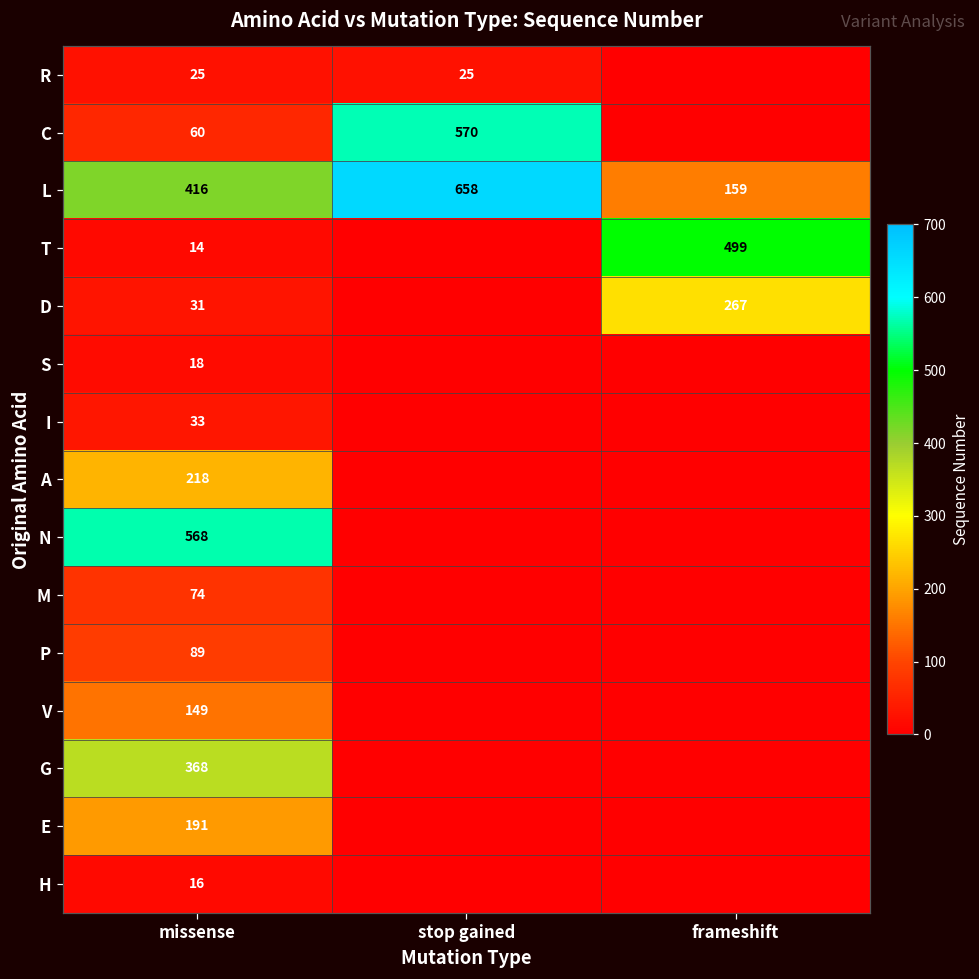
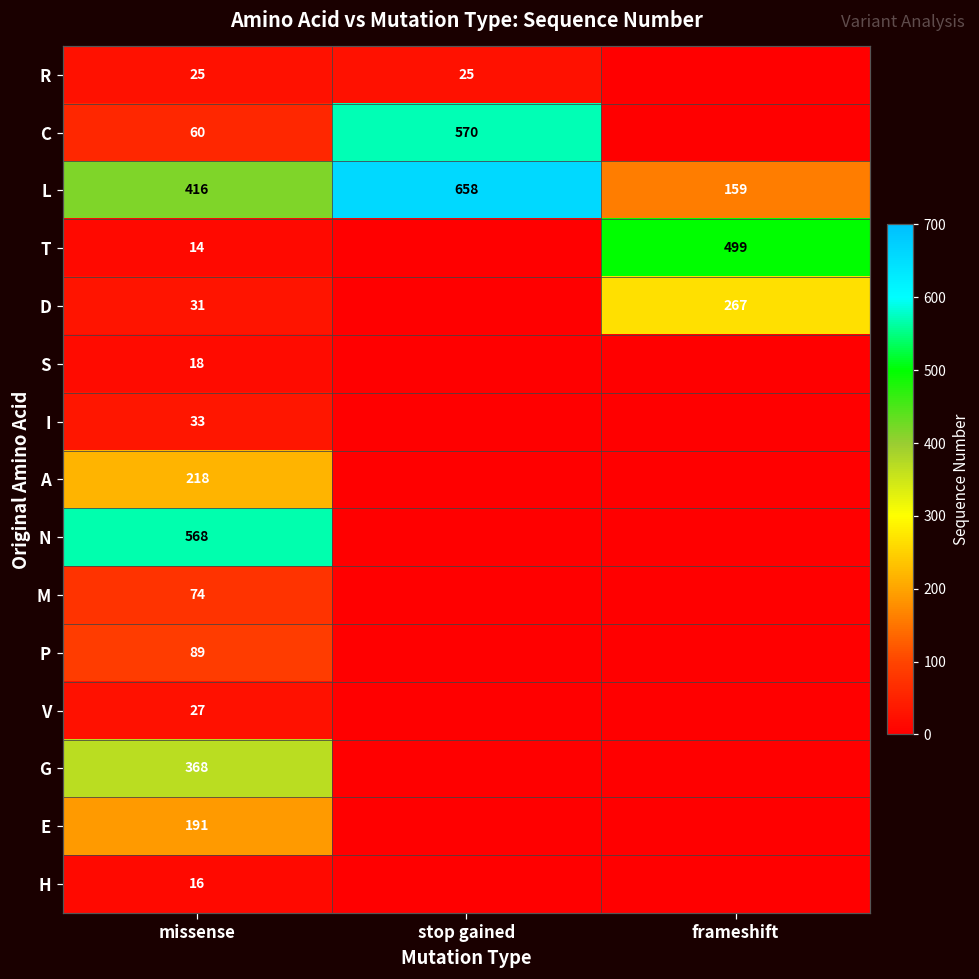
V, missense: 149 -> 27
